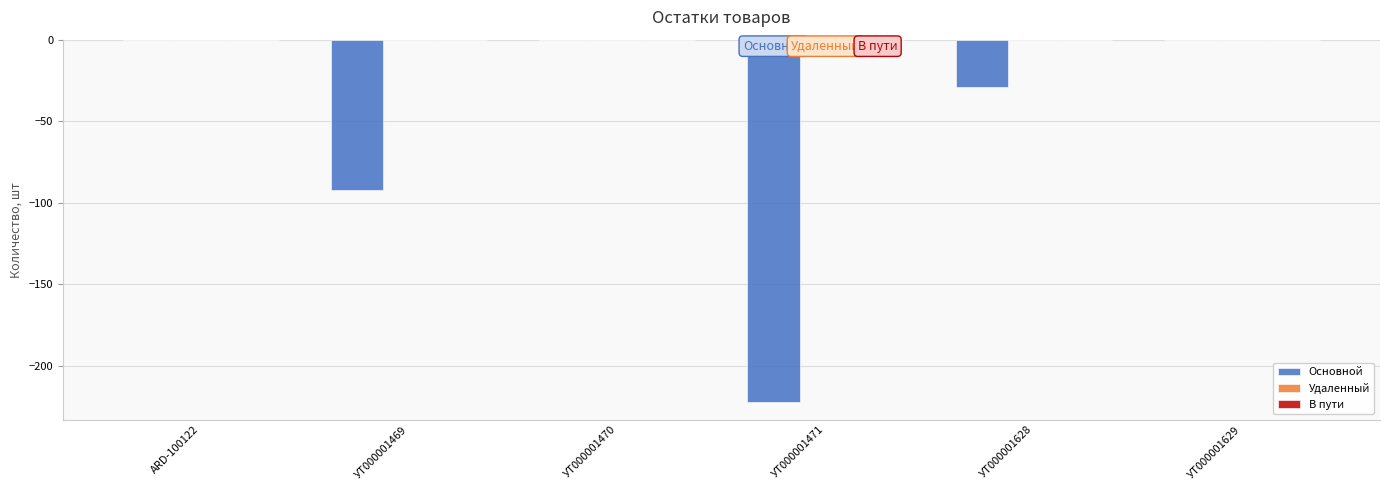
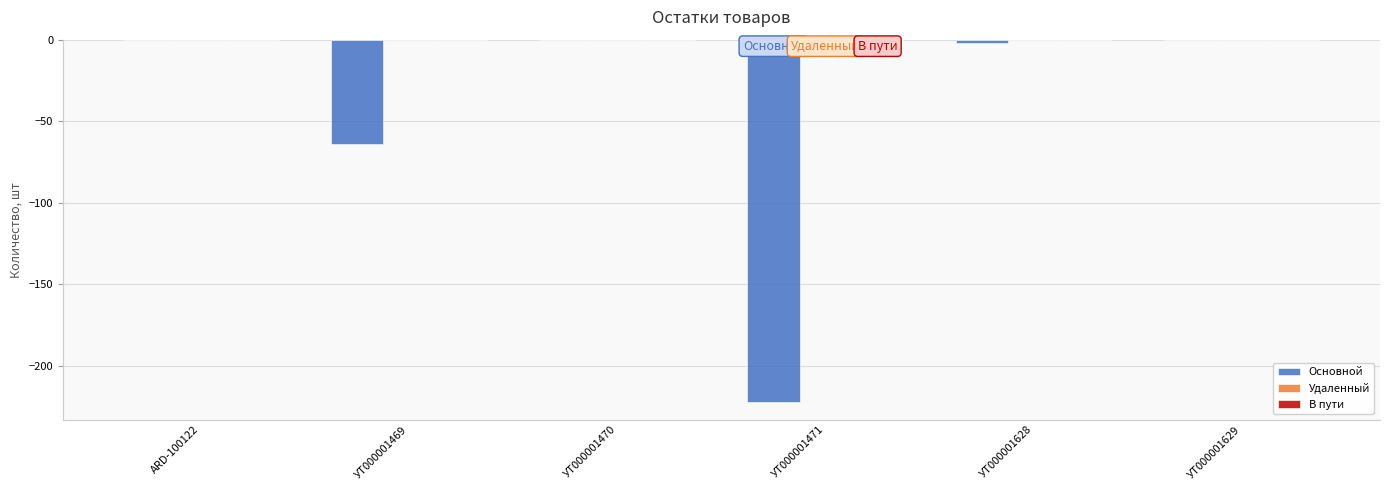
Основной, УТ000001469: -92 -> -64
Основной, УТ000001628: -29 -> -2
